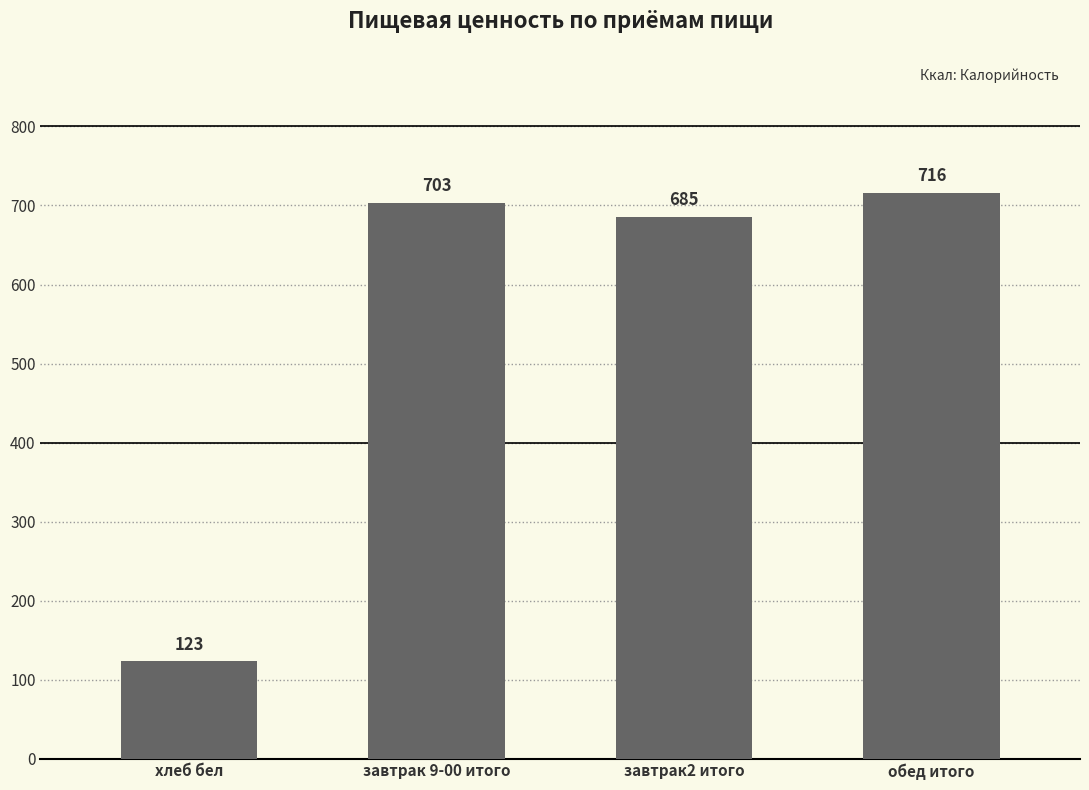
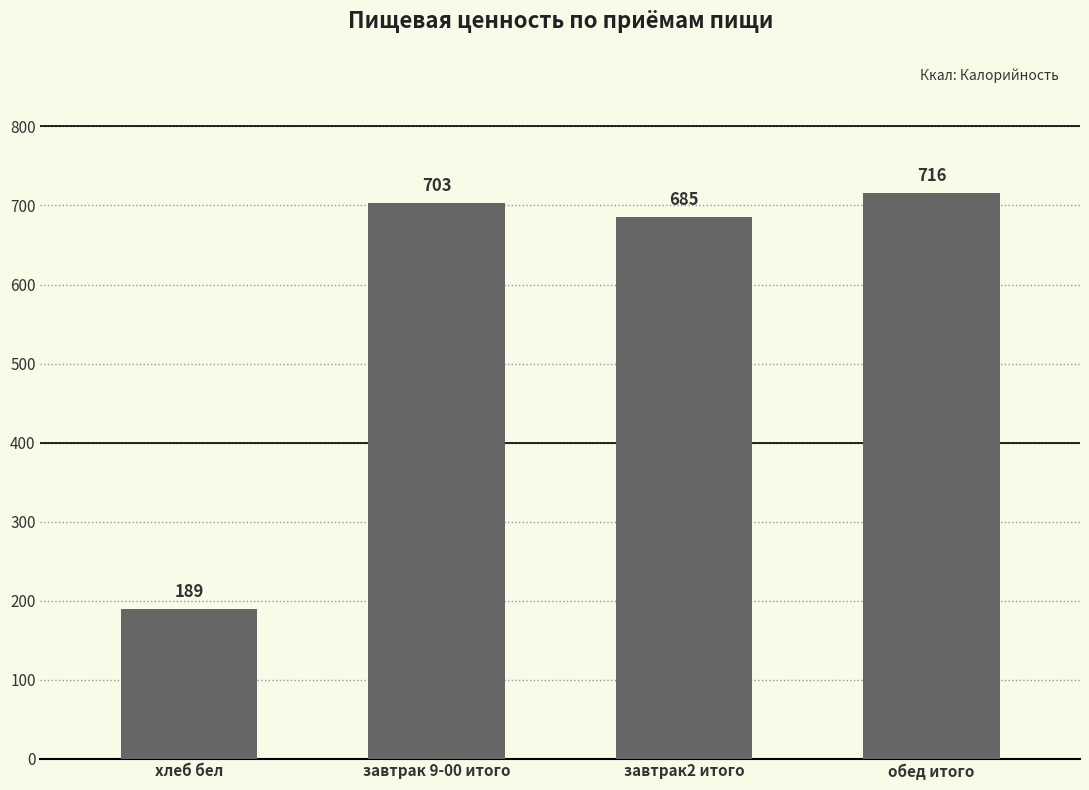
хлеб бел: 123 -> 189
